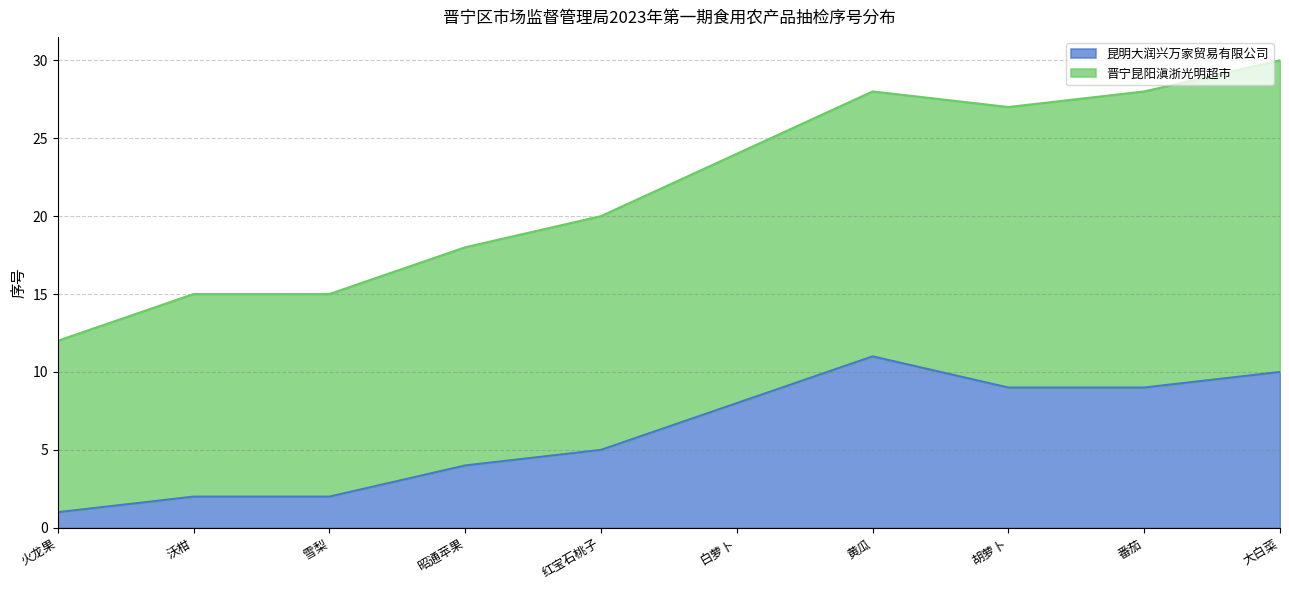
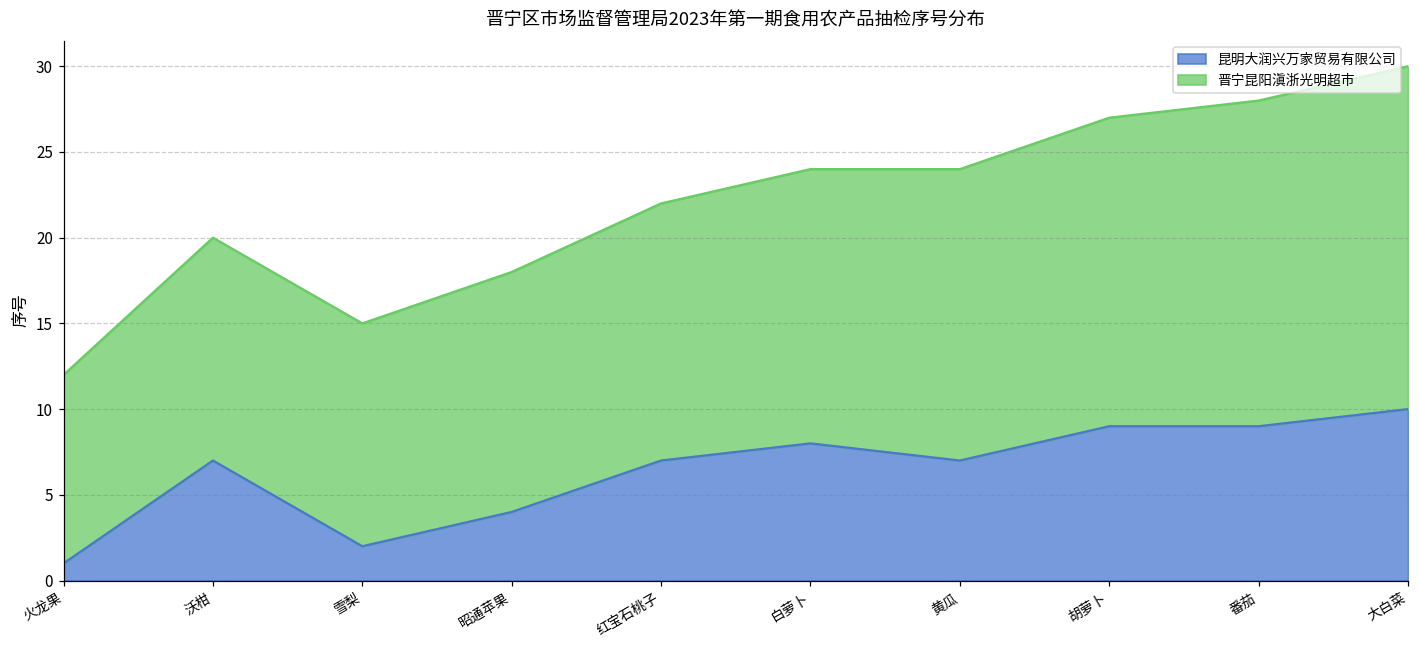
昆明大润兴万家贸易有限公司, 沃柑: 2 -> 7
昆明大润兴万家贸易有限公司, 红宝石桃子: 5 -> 7
昆明大润兴万家贸易有限公司, 黄瓜: 11 -> 7
